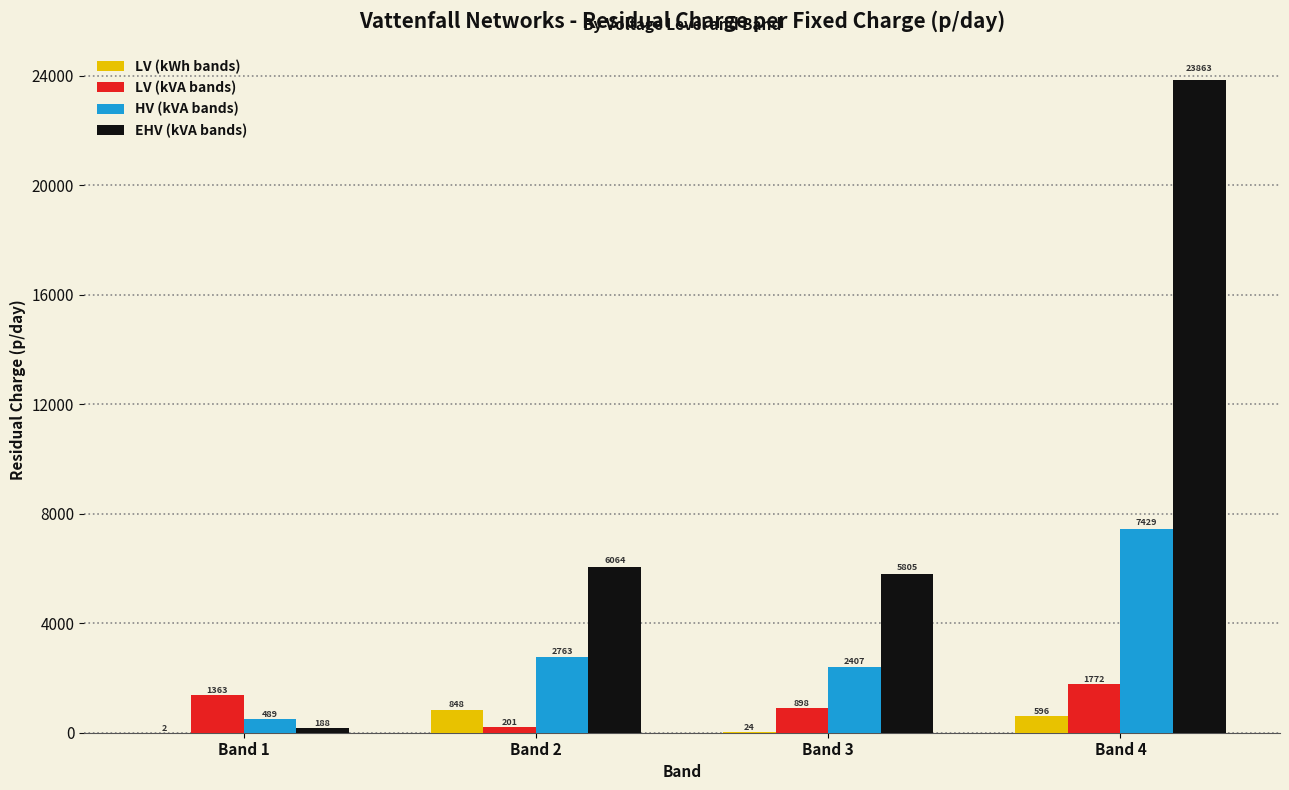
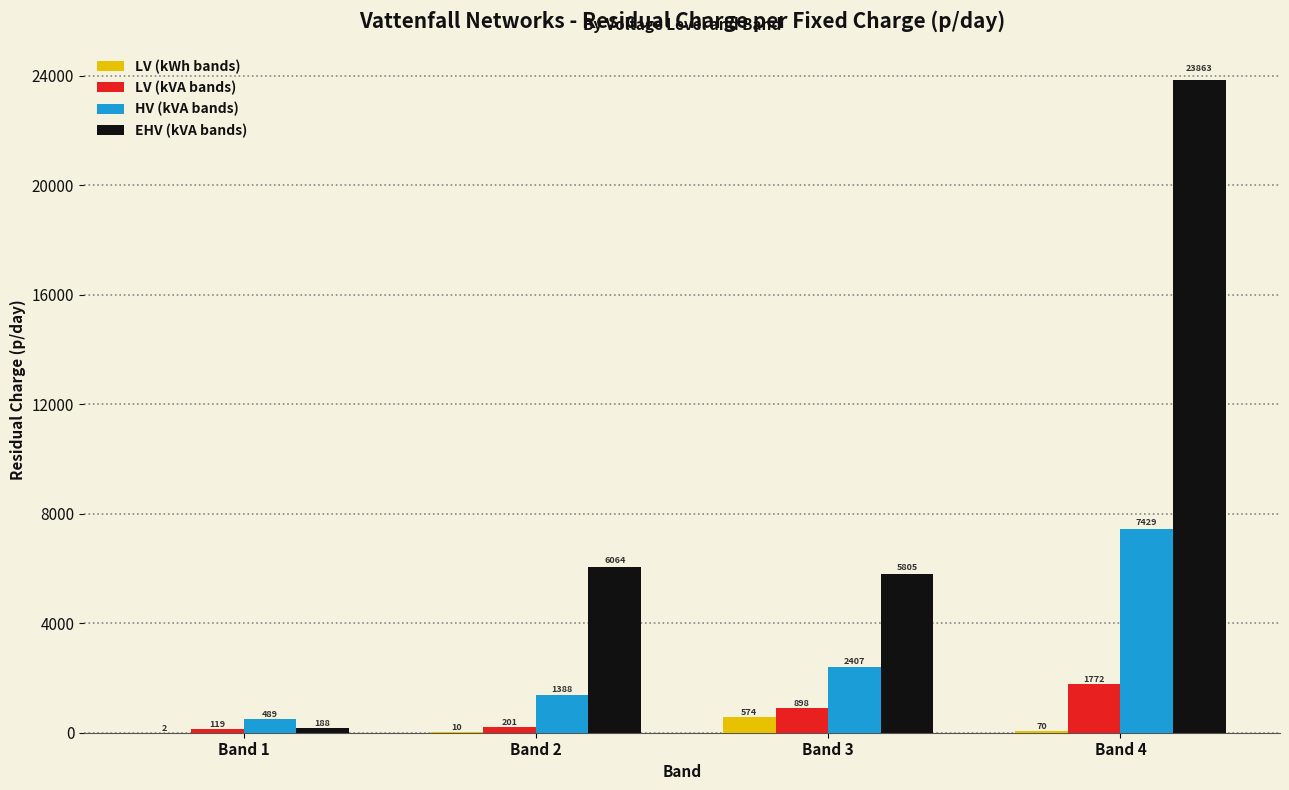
LV (kVA bands), Band 1: 1363 -> 119
LV (kWh bands), Band 2: 848 -> 10
HV (kVA bands), Band 2: 2763 -> 1388
LV (kWh bands), Band 3: 24 -> 574
LV (kWh bands), Band 4: 596 -> 70
